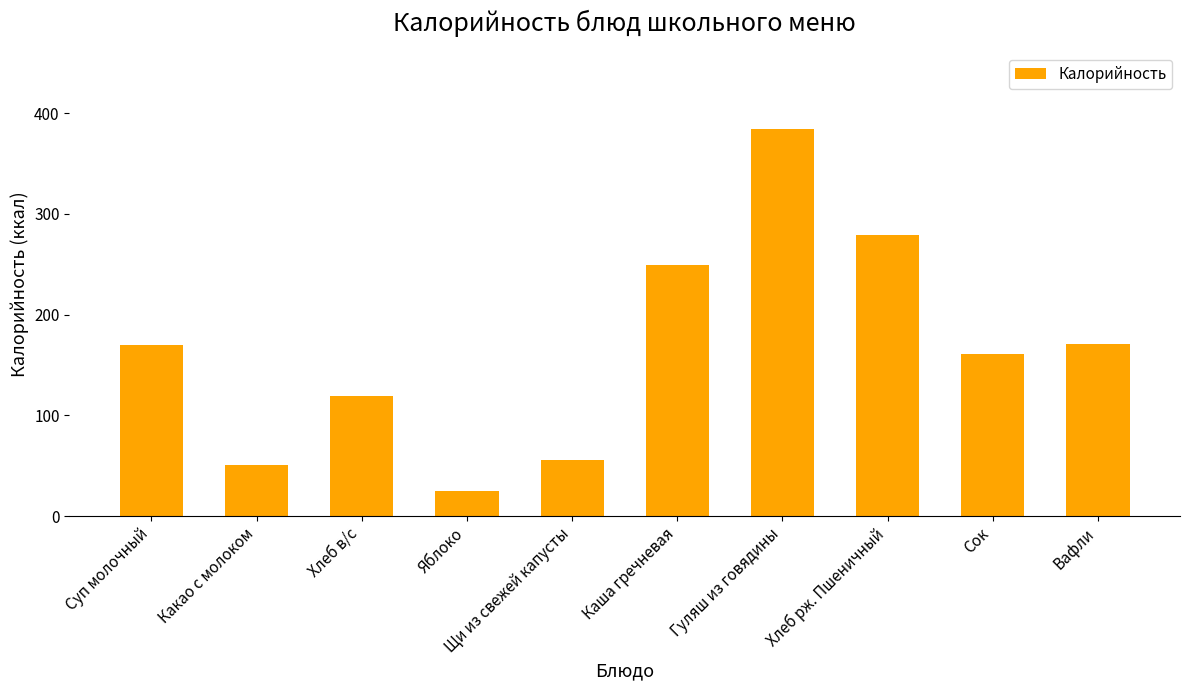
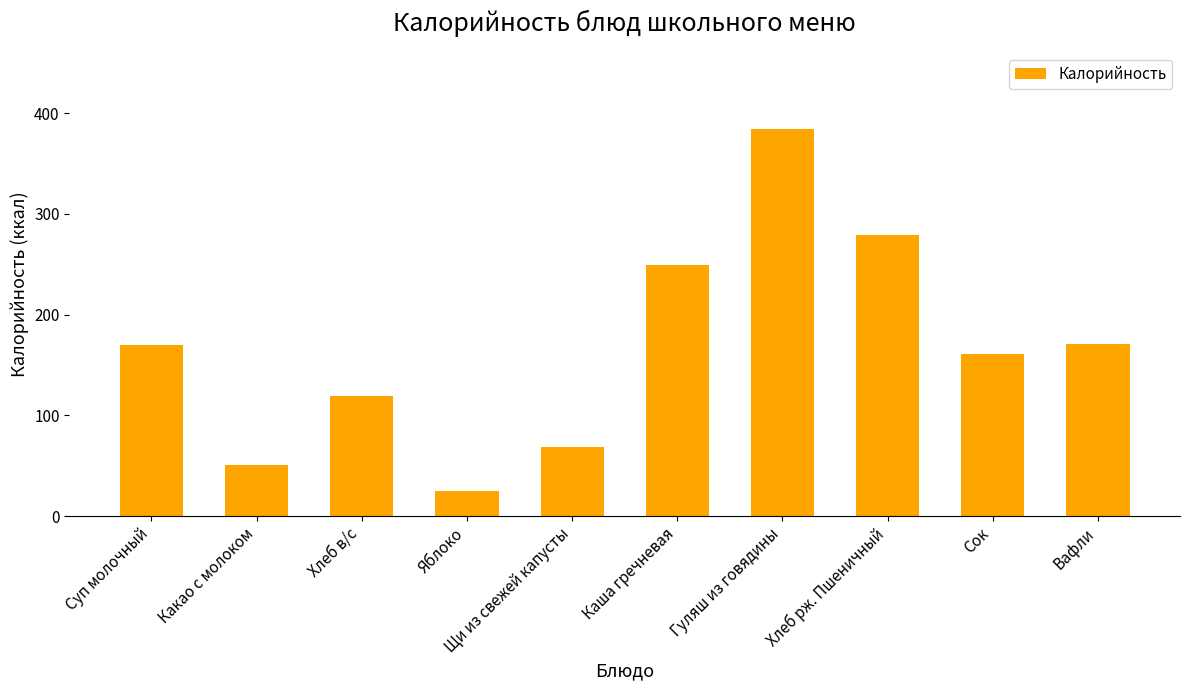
Щи из свежей капусты: 55 -> 69
